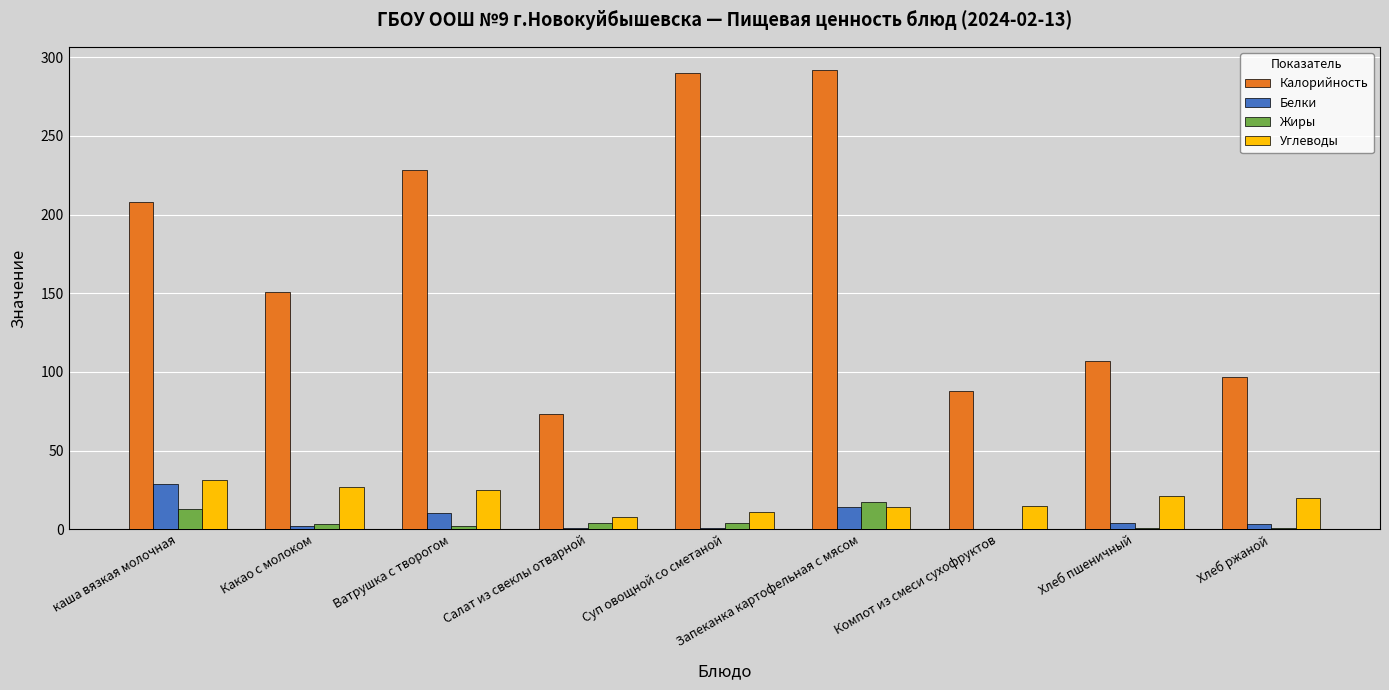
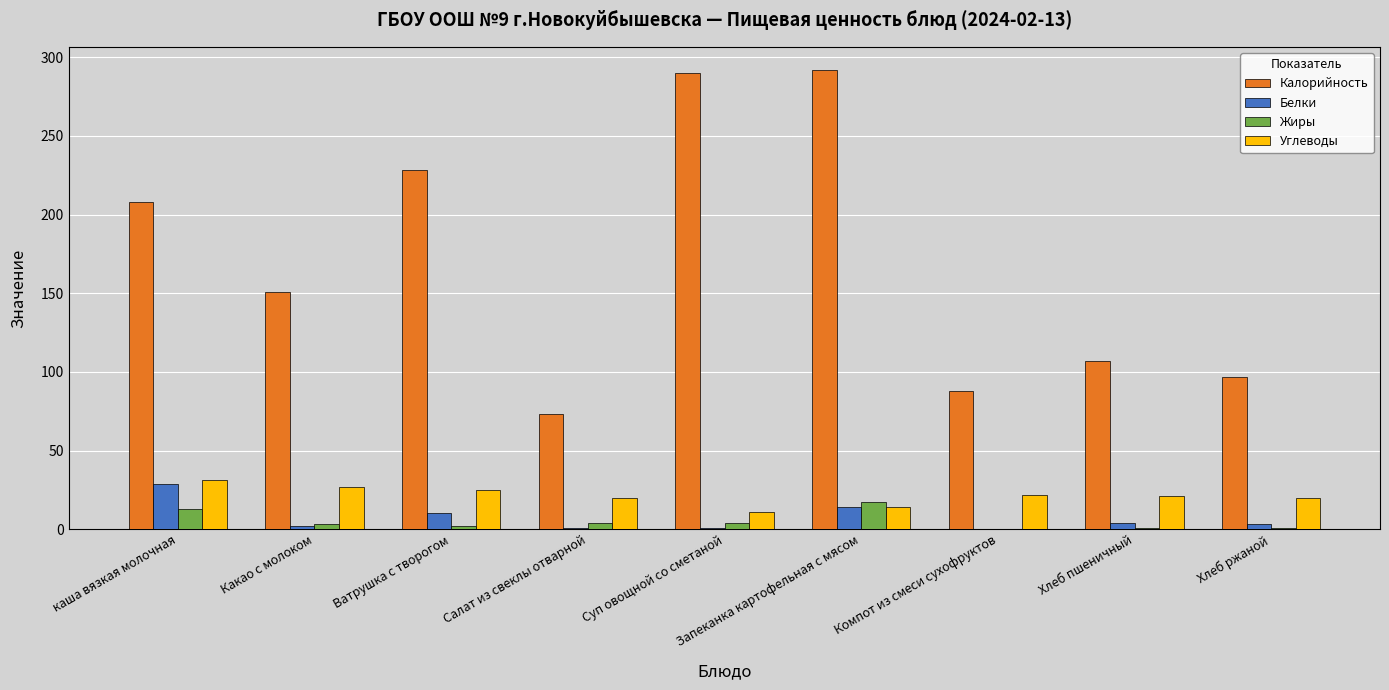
Углеводы, Салат из свеклы отварной: 8 -> 20
Углеводы, Компот из смеси сухофруктов: 15 -> 22
